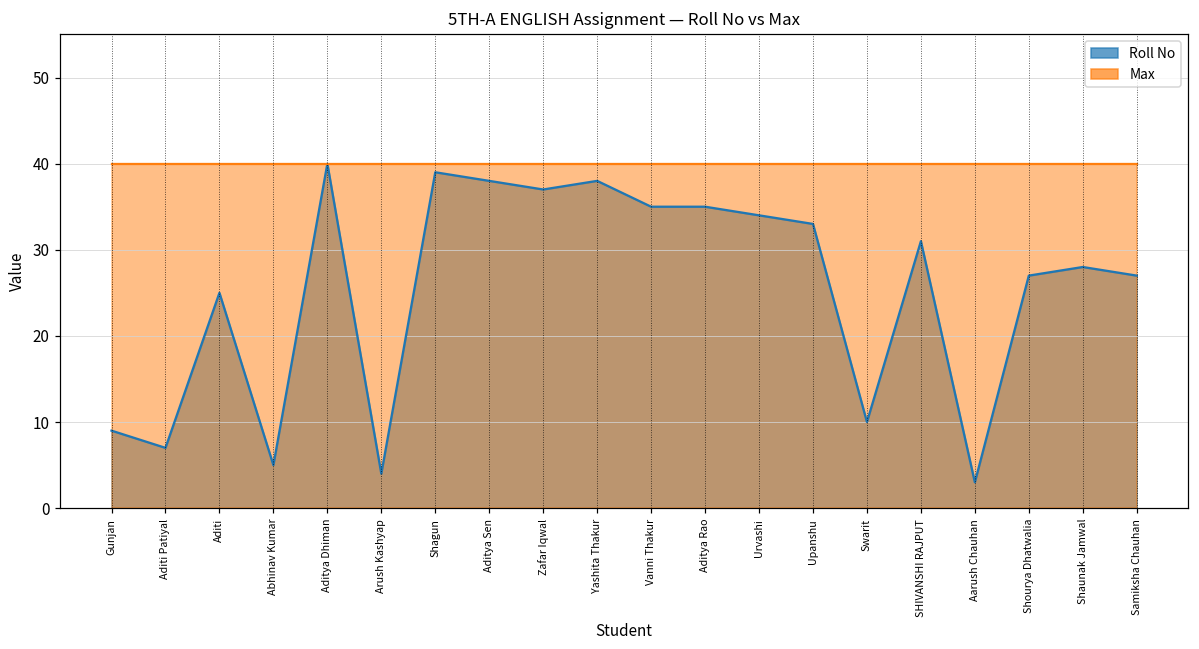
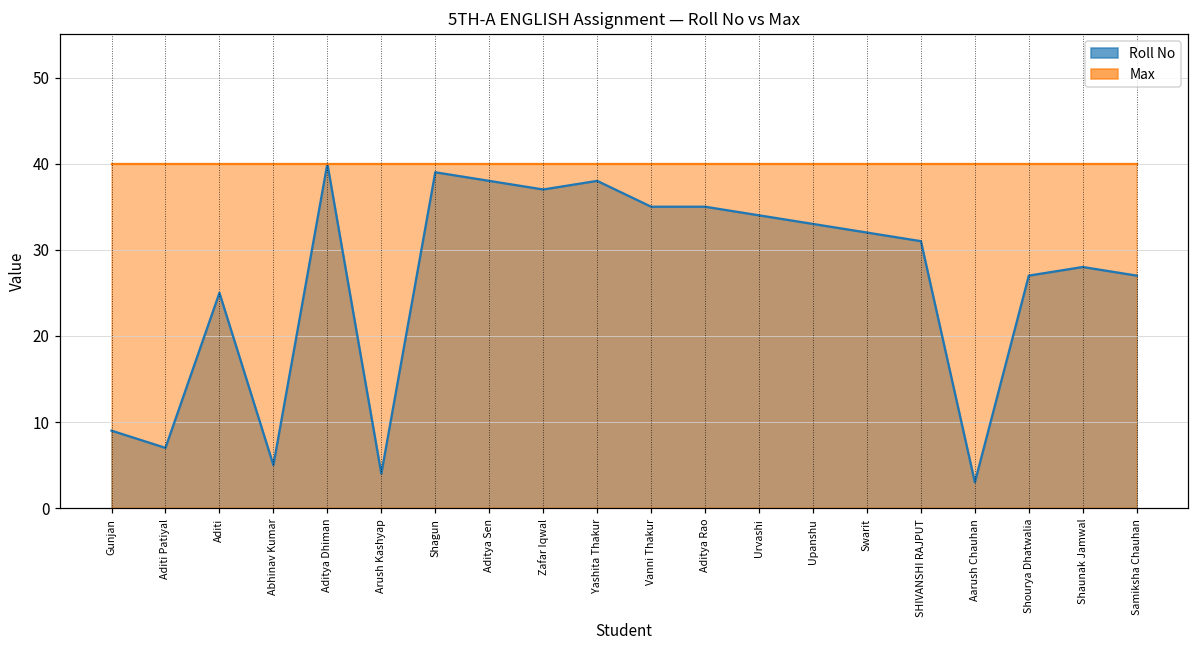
Roll No, Swarit: 10 -> 32
